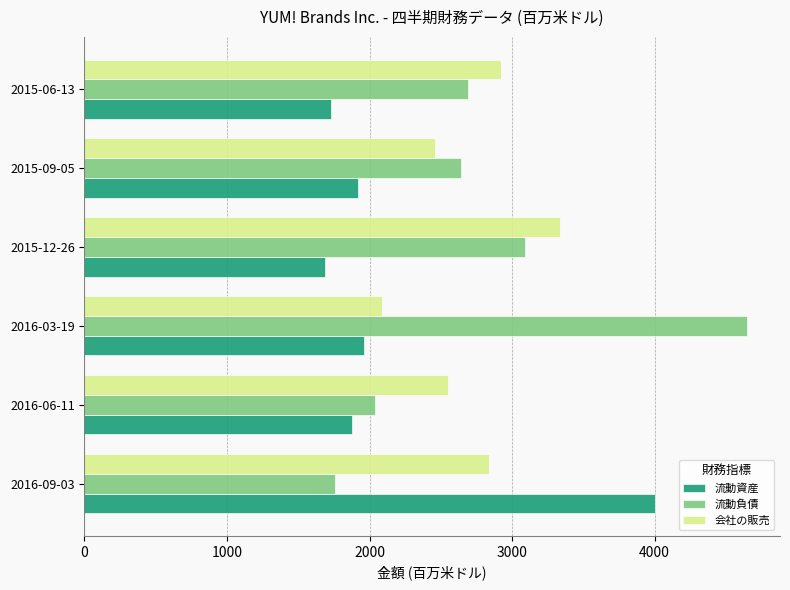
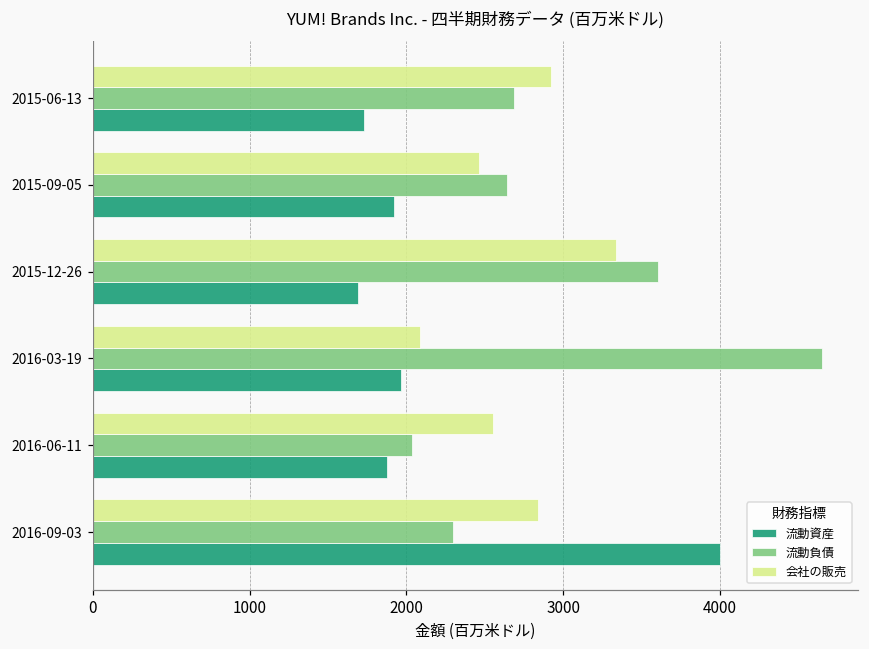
流動負債, 2015-12-26: 3090 -> 3600
流動負債, 2016-09-03: 1760 -> 2300
